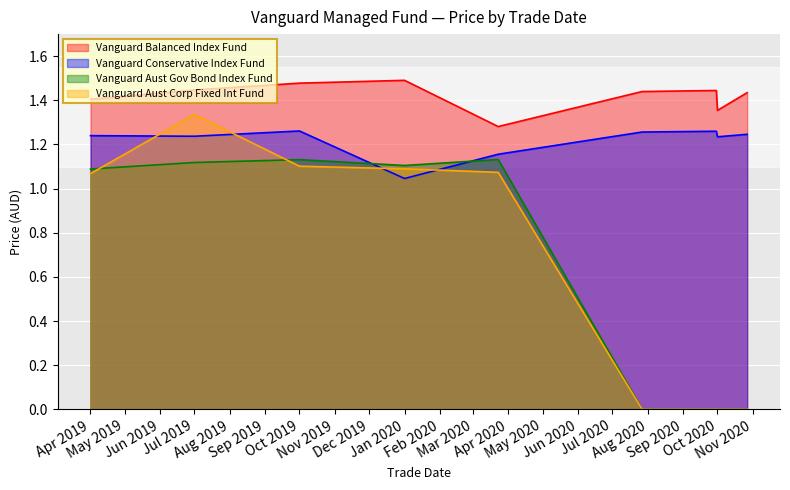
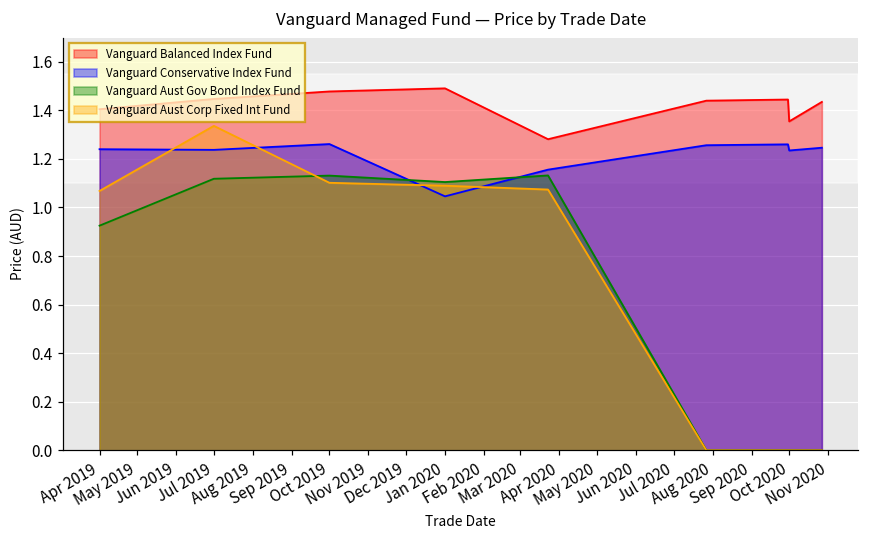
Vanguard Aust Gov Bond Index Fund, Apr 2019: 1.09 -> 0.93
